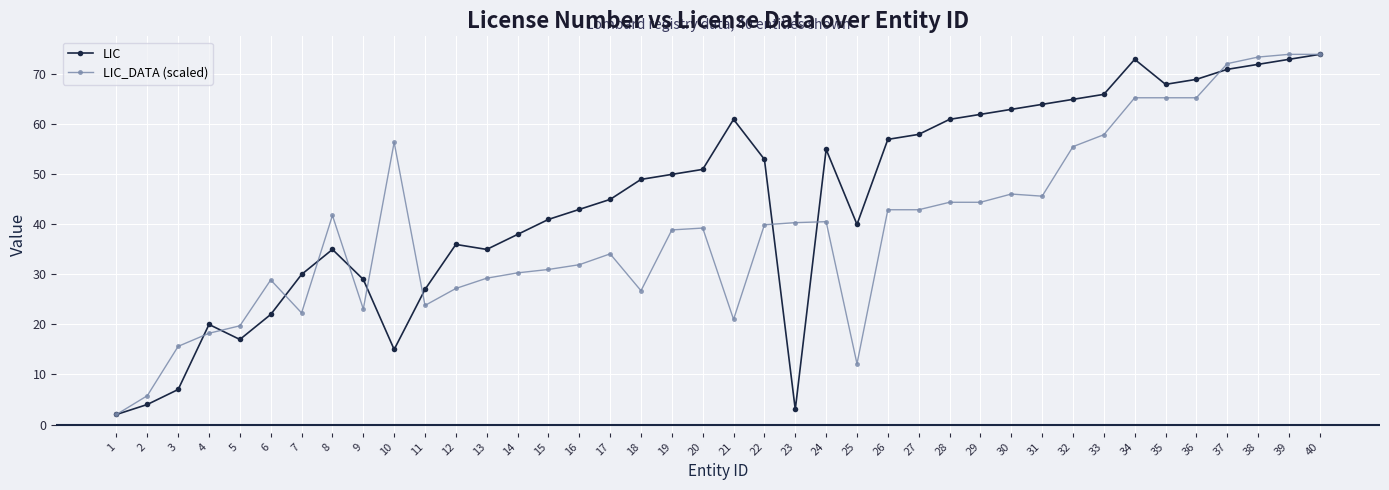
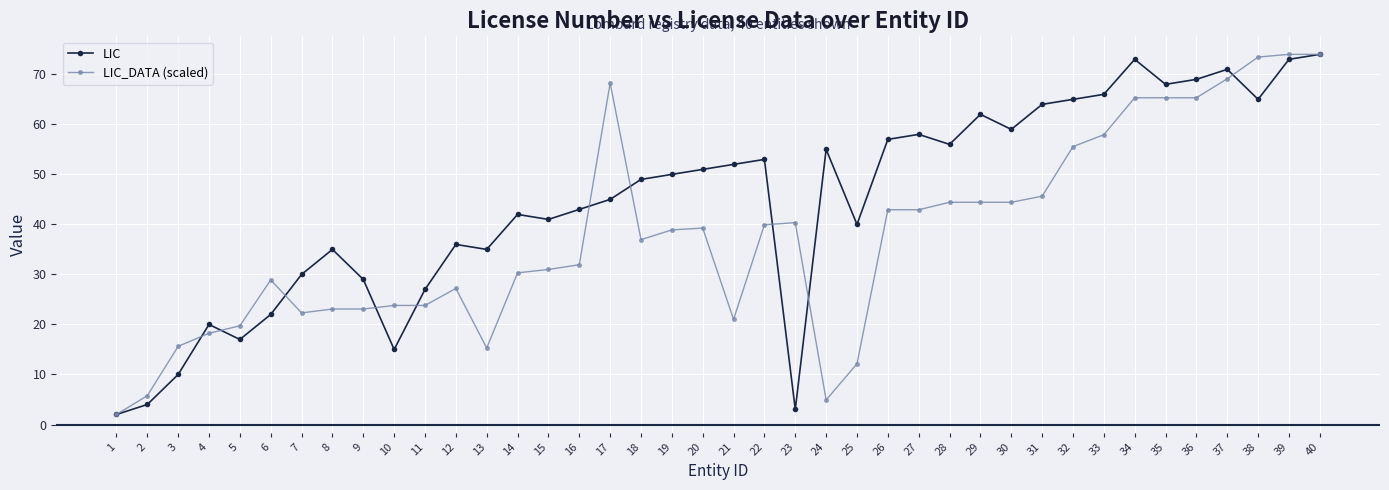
LIC, 3: 7 -> 10
LIC_DATA (scaled), 8: 42 -> 23
LIC_DATA (scaled), 10: 56 -> 24
LIC_DATA (scaled), 13: 29 -> 15
LIC, 14: 38 -> 42
LIC_DATA (scaled), 17: 34 -> 68
LIC_DATA (scaled), 18: 27 -> 37
LIC, 21: 61 -> 52
LIC_DATA (scaled), 24: 41 -> 5
LIC, 28: 61 -> 56
LIC, 30: 63 -> 59
LIC_DATA (scaled), 30: 46 -> 44
LIC_DATA (scaled), 37: 72 -> 69
LIC, 38: 72 -> 65
